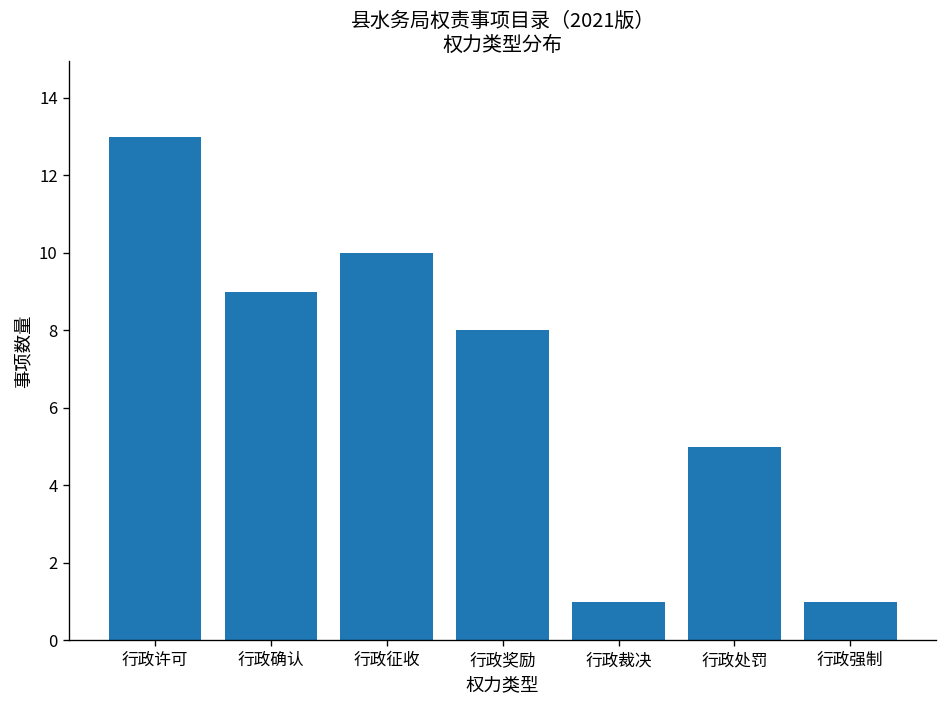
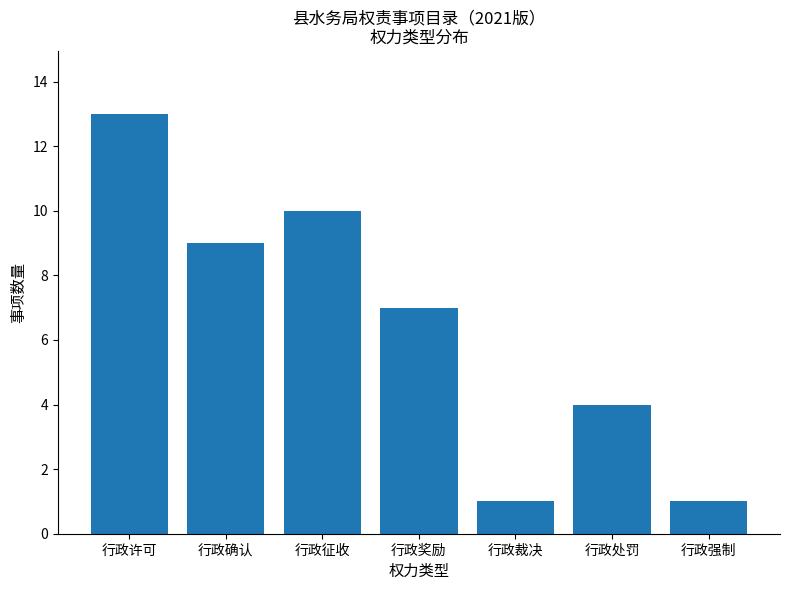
行政奖励: 8 -> 7
行政处罚: 5 -> 4
